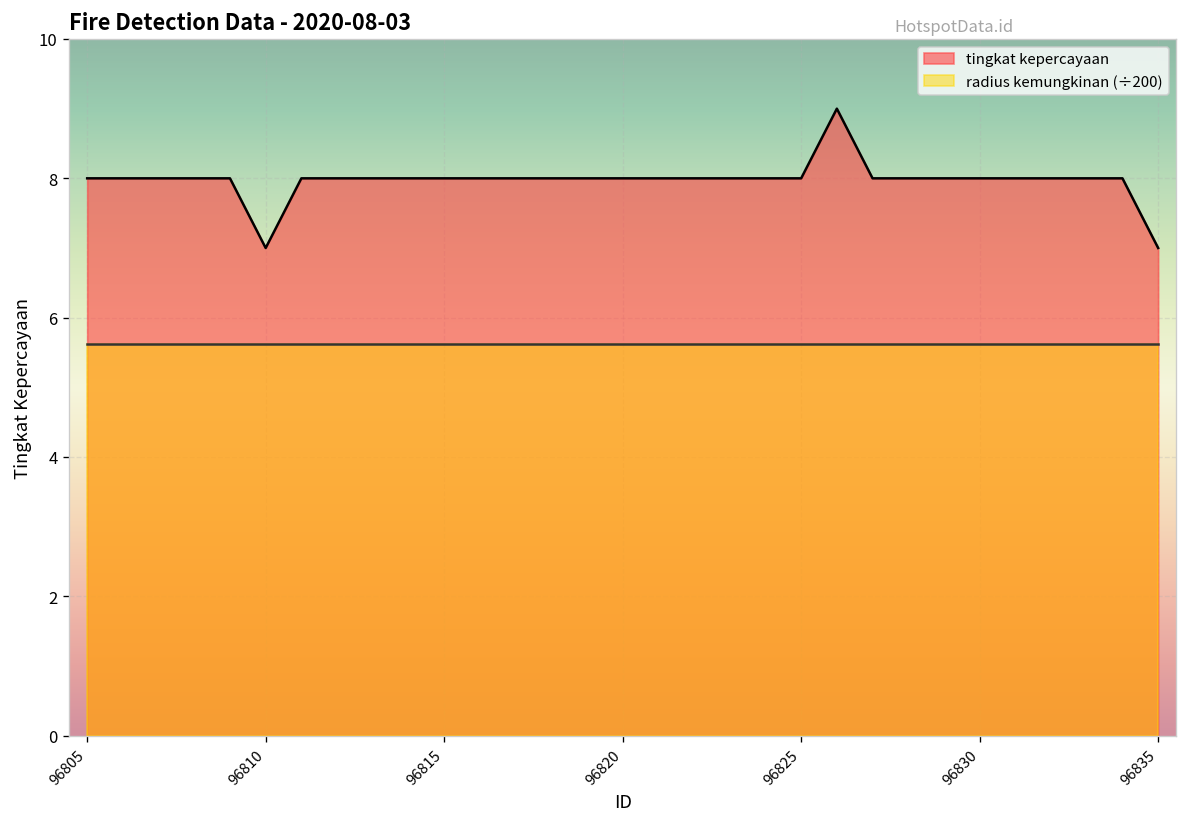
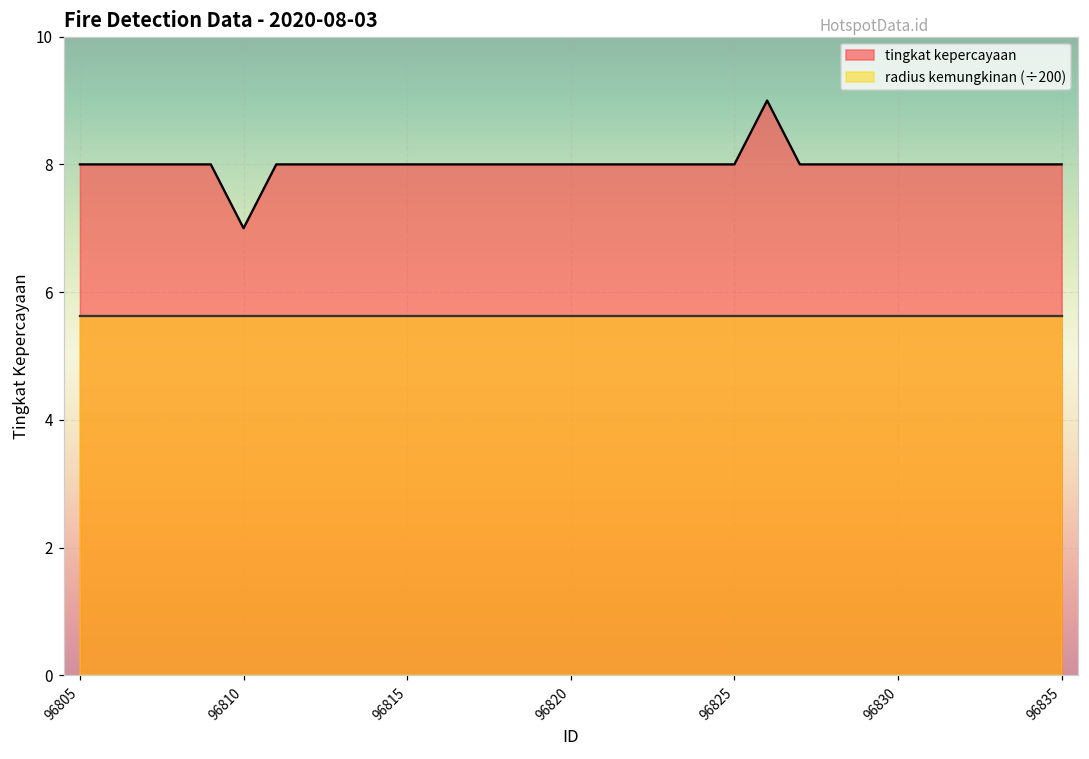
tingkat kepercayaan, 96835: 7 -> 8
